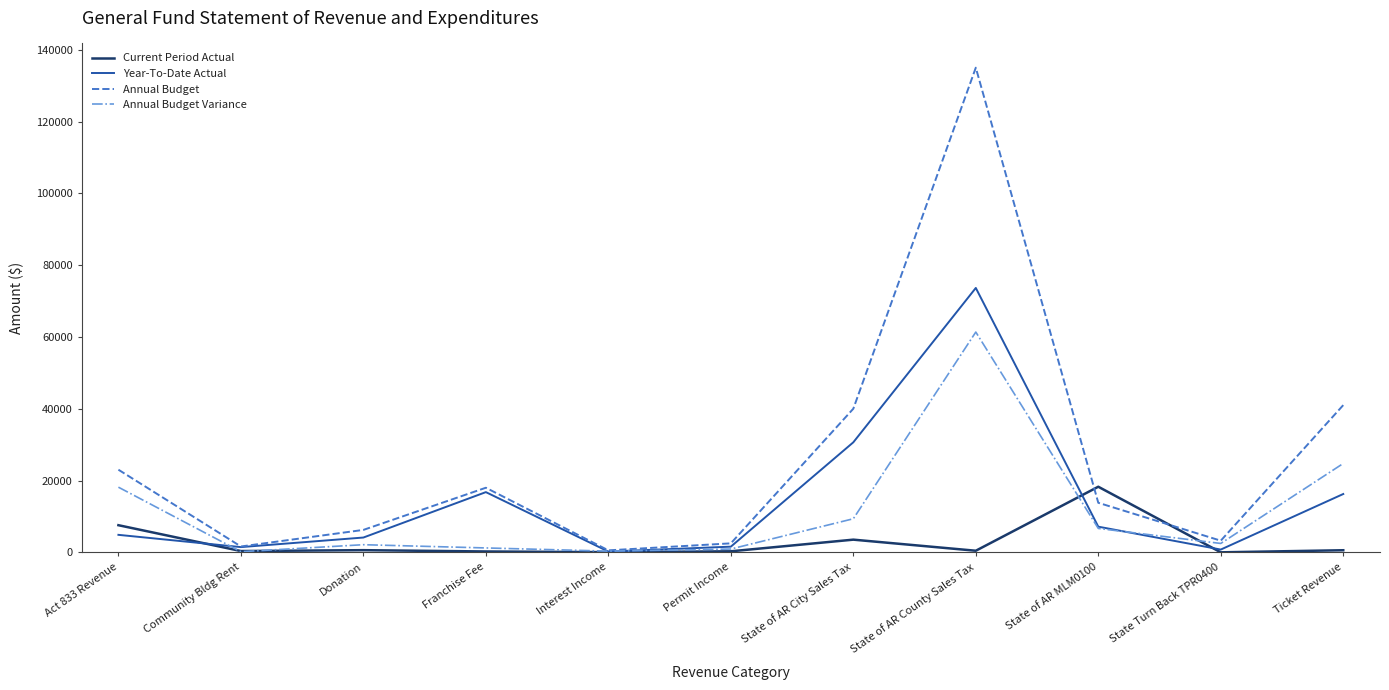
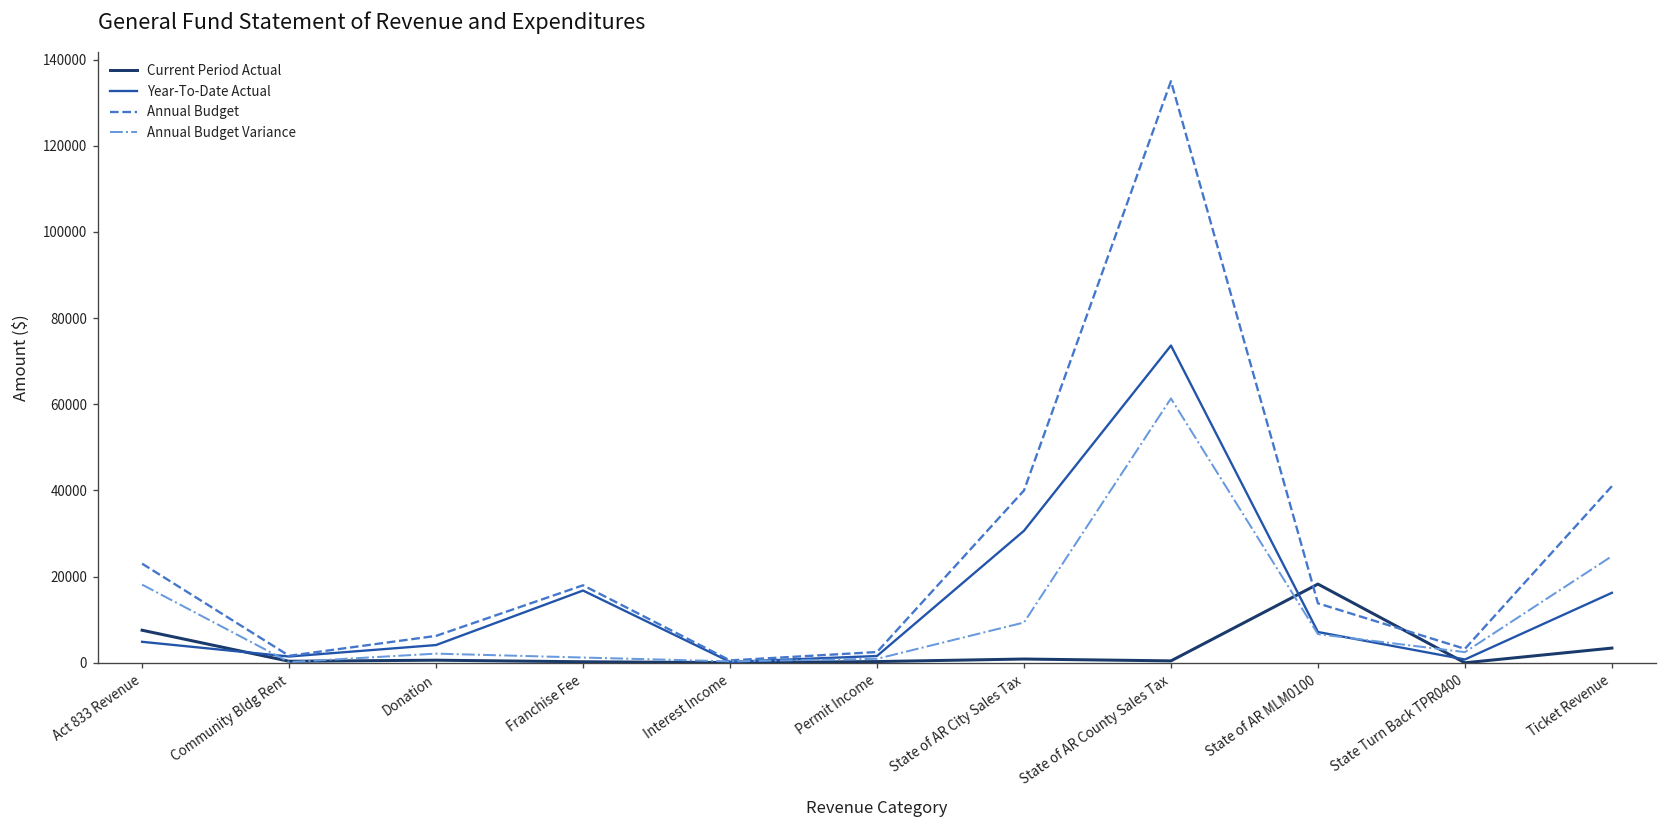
Current Period Actual, State of AR City Sales Tax: 4000 -> 1000
Current Period Actual, Ticket Revenue: 1000 -> 3000
